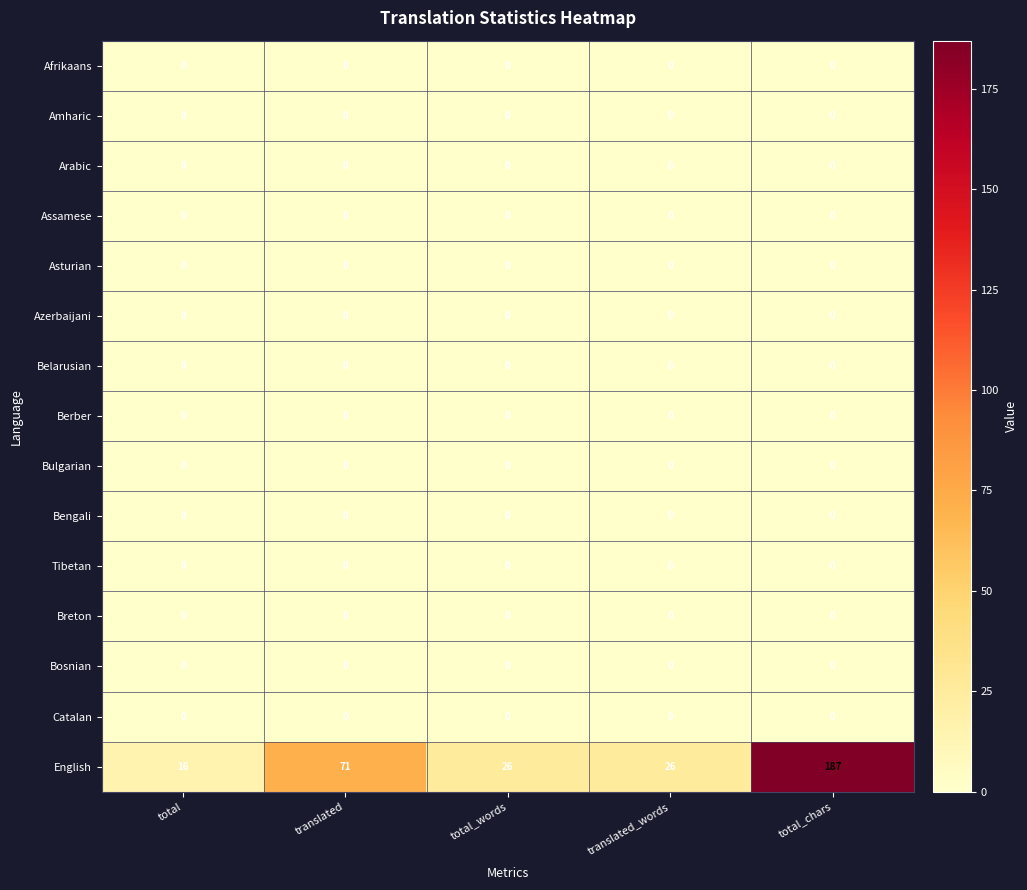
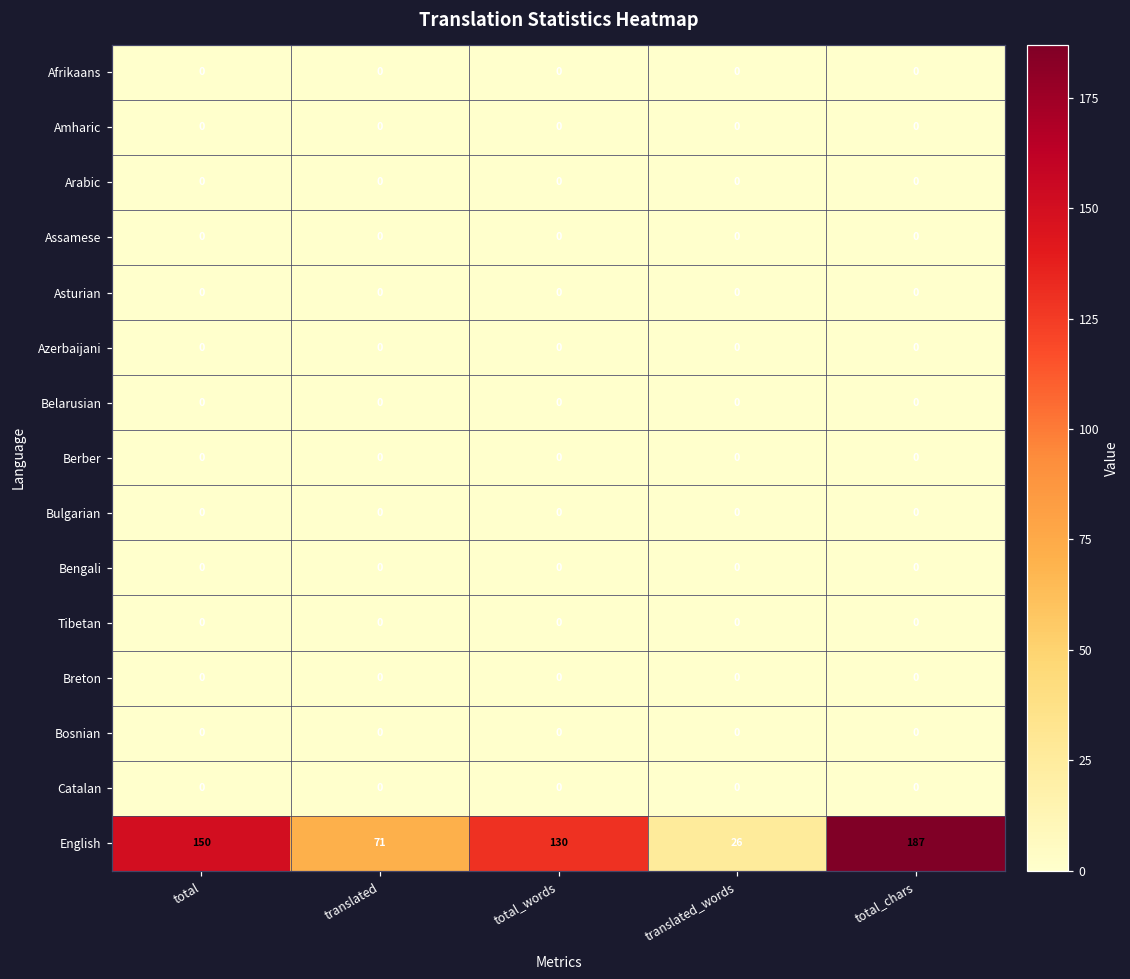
English, total: 16 -> 150
English, total_words: 26 -> 130
